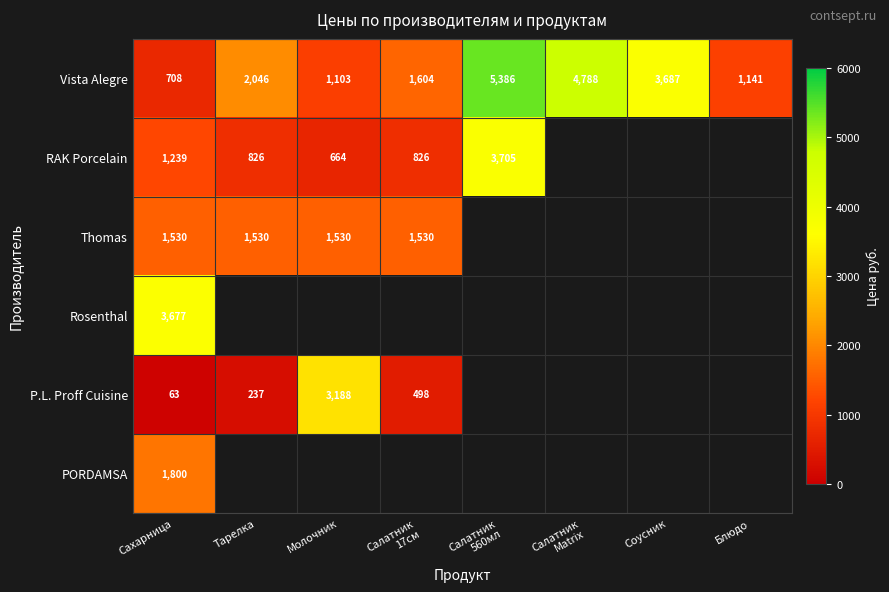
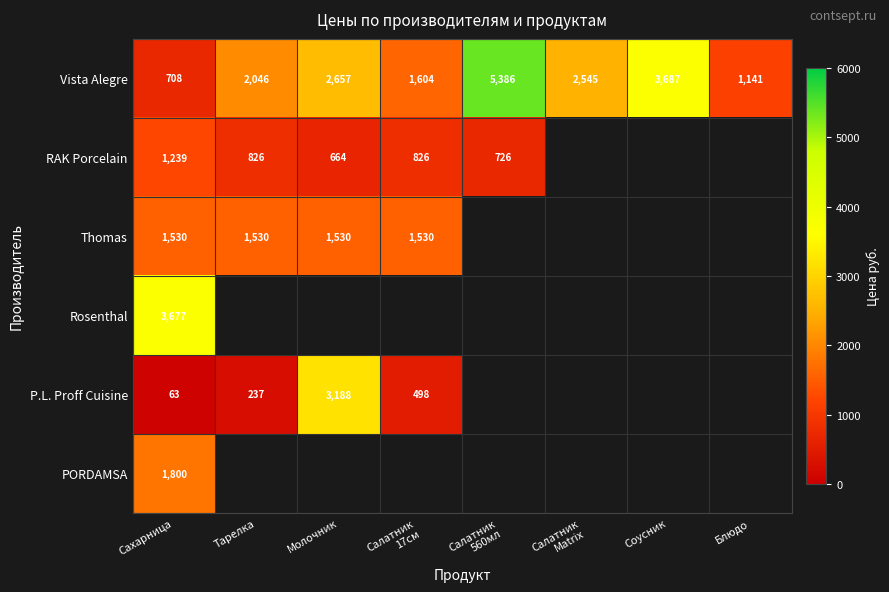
Vista Alegre, Молочник: 1,103 -> 2,657
Vista Alegre, Салатник Matrix: 4,788 -> 2,545
RAK Porcelain, Салатник 560мл: 3,705 -> 726
